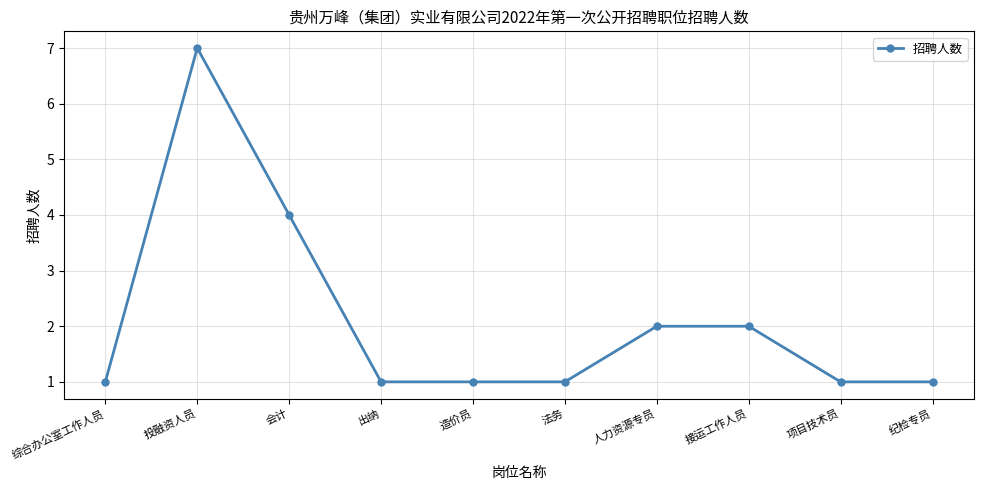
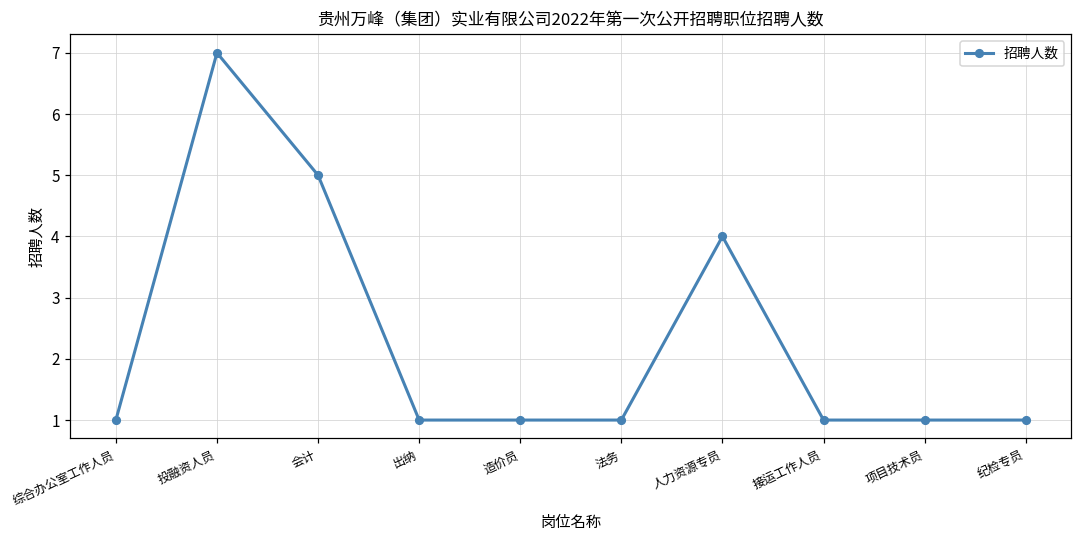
会计: 4 -> 5
人力资源专员: 2 -> 4
接运工作人员: 2 -> 1
